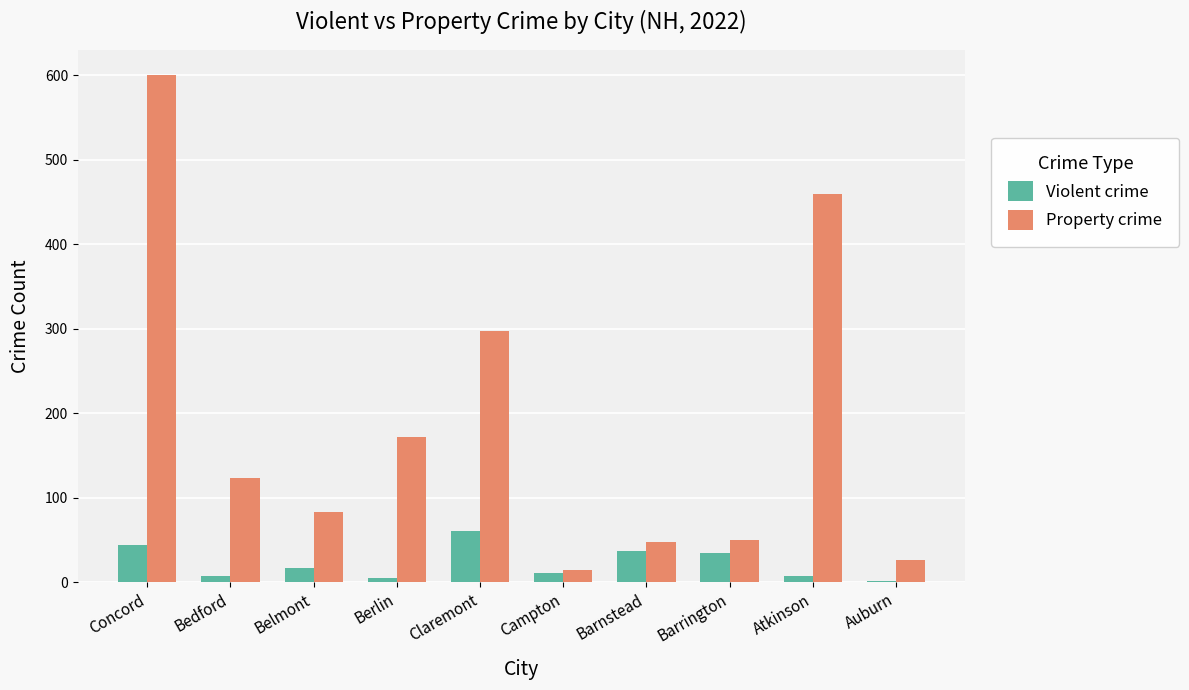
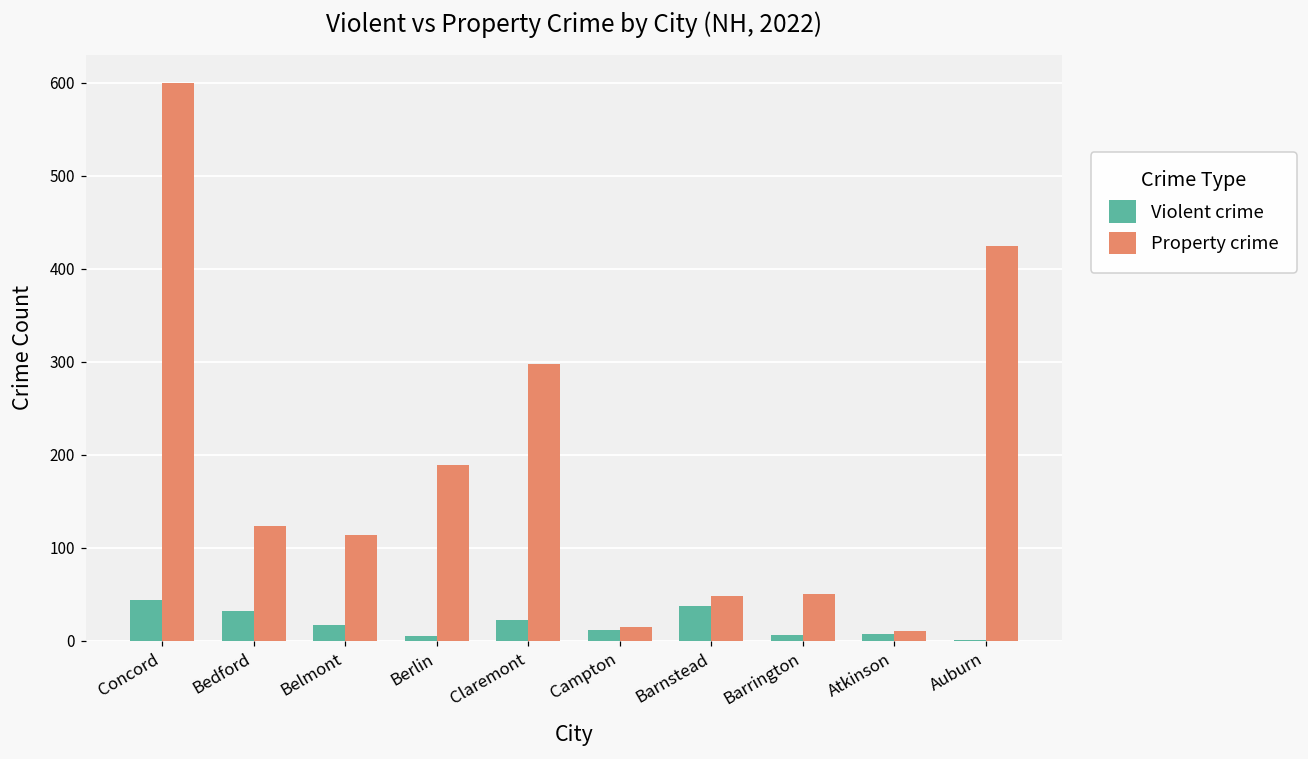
Violent crime, Bedford: 10 -> 30
Property crime, Belmont: 80 -> 110
Property crime, Berlin: 170 -> 190
Violent crime, Claremont: 60 -> 20
Violent crime, Barrington: 40 -> 10
Property crime, Atkinson: 460 -> 10
Property crime, Auburn: 30 -> 420
